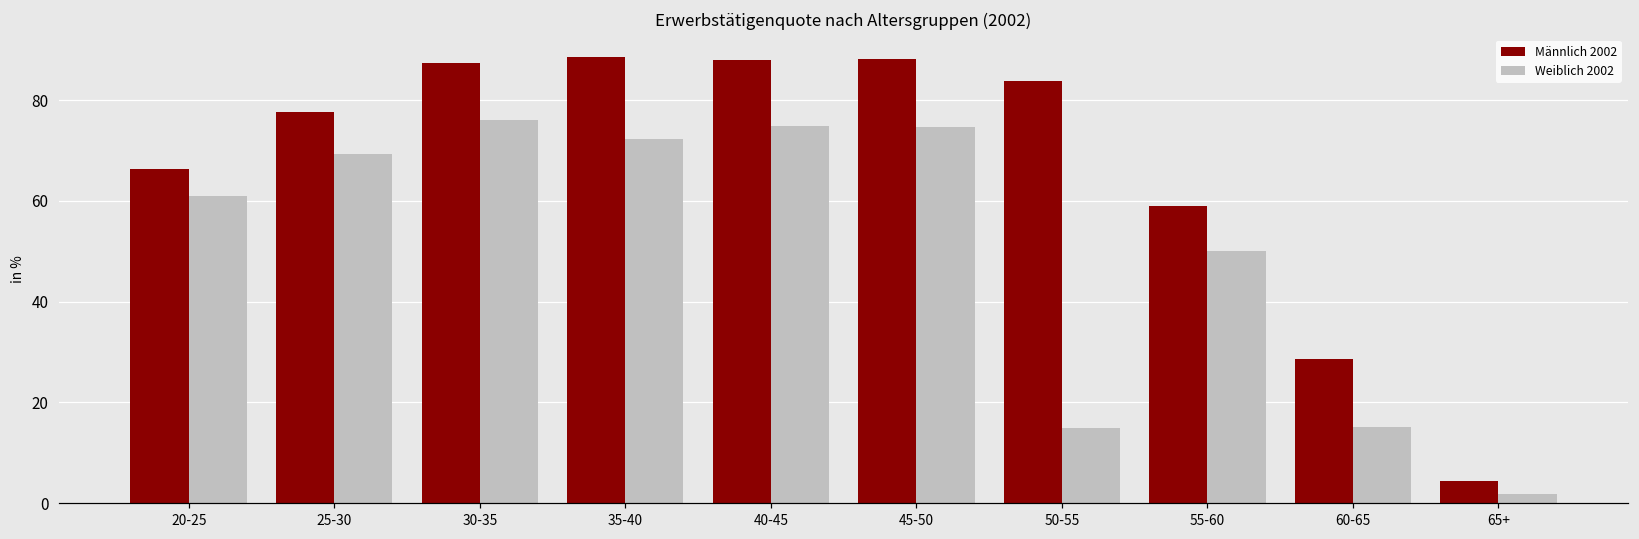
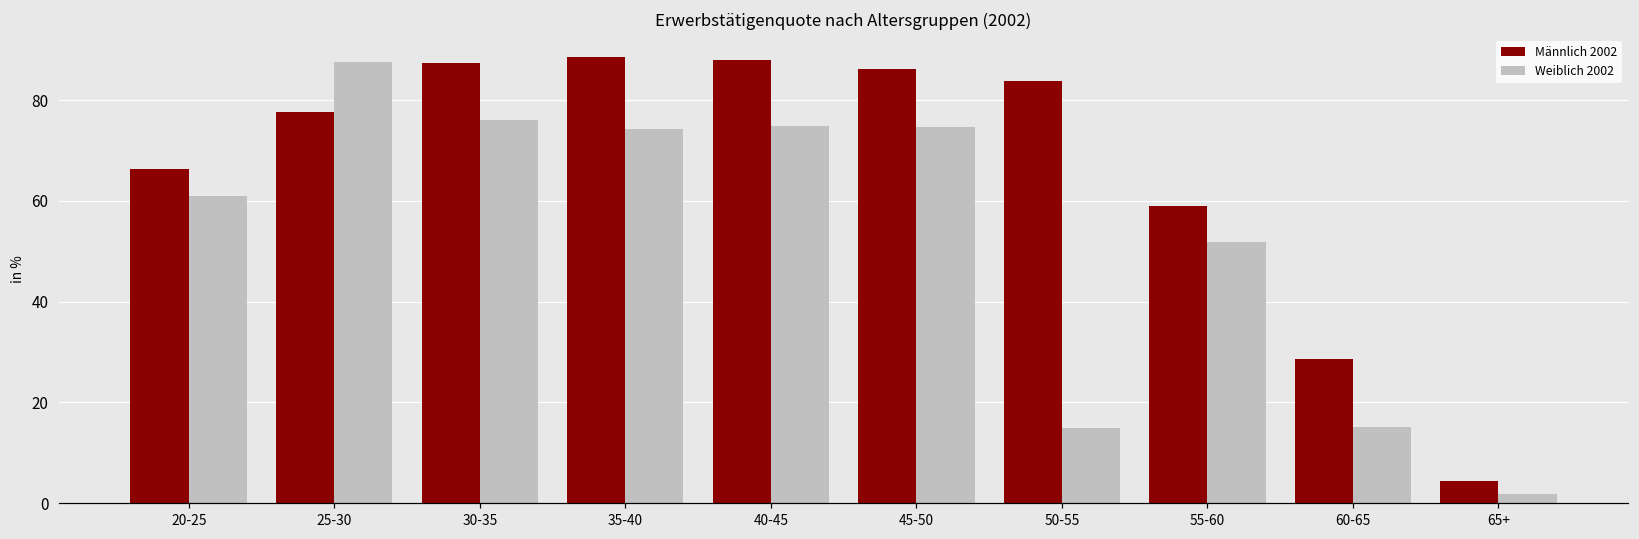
Weiblich 2002, 25-30: 69 -> 88
Weiblich 2002, 35-40: 72 -> 74
Männlich 2002, 45-50: 88 -> 86
Weiblich 2002, 55-60: 50 -> 52
